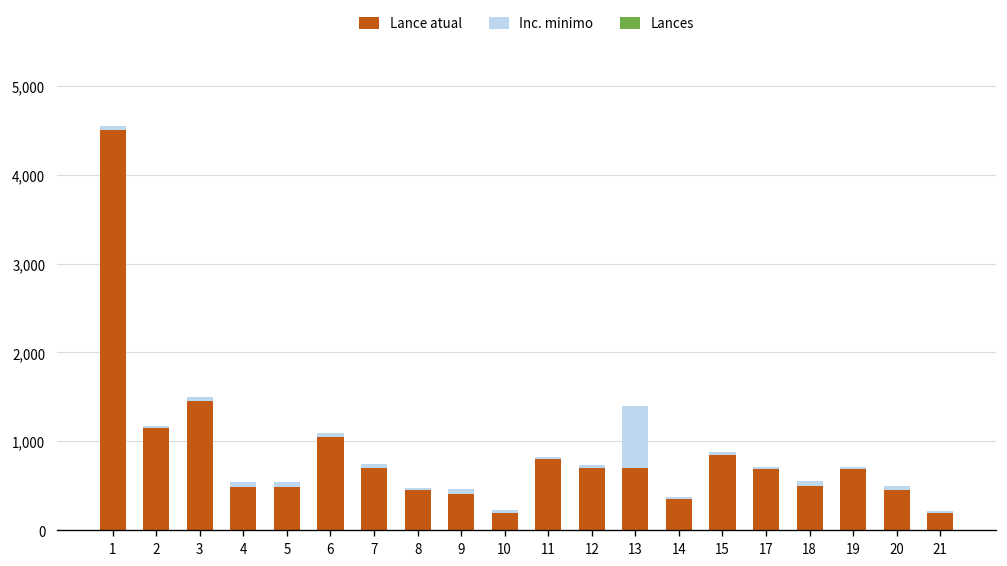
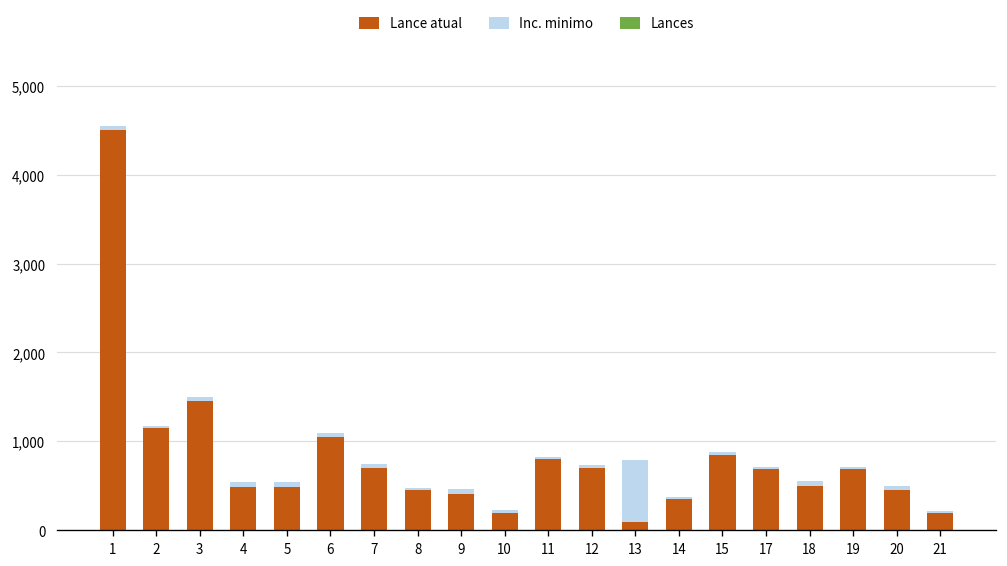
Lance atual, 13: 700 -> 100
